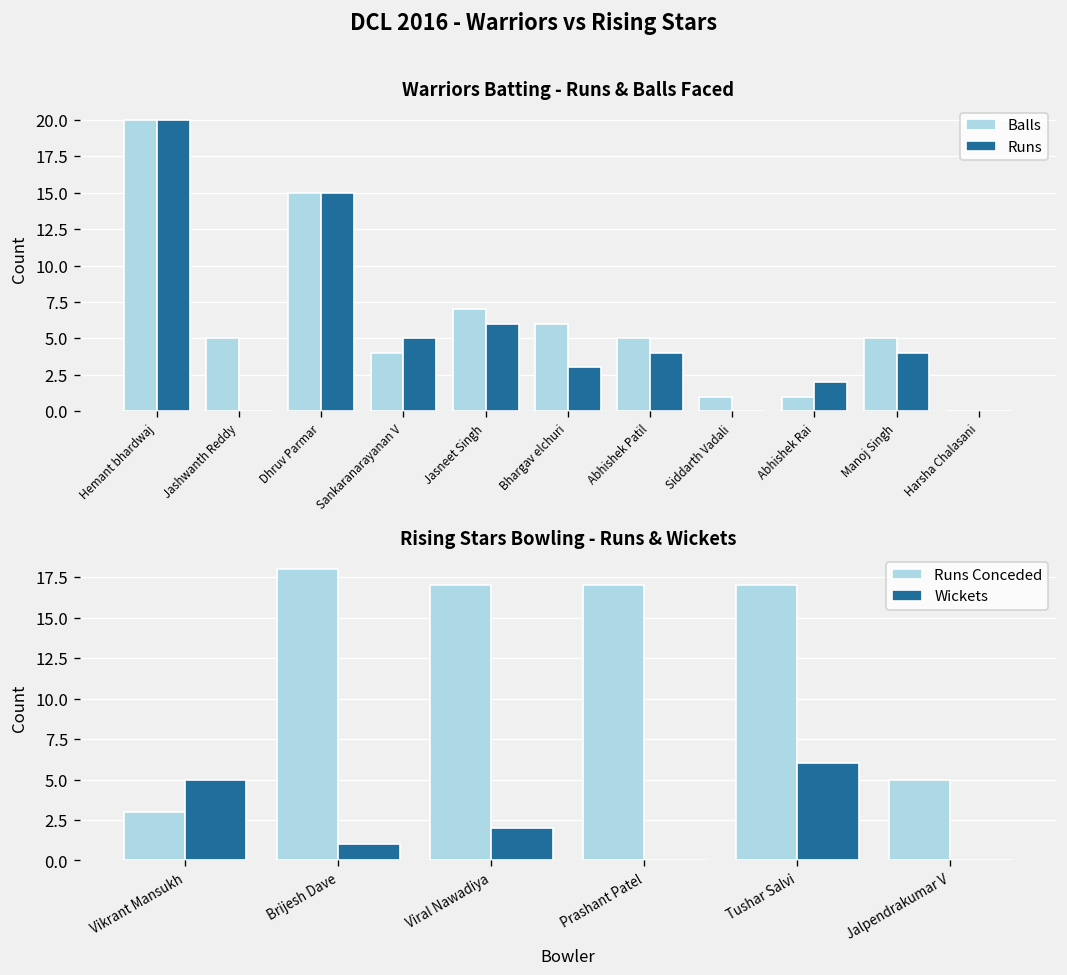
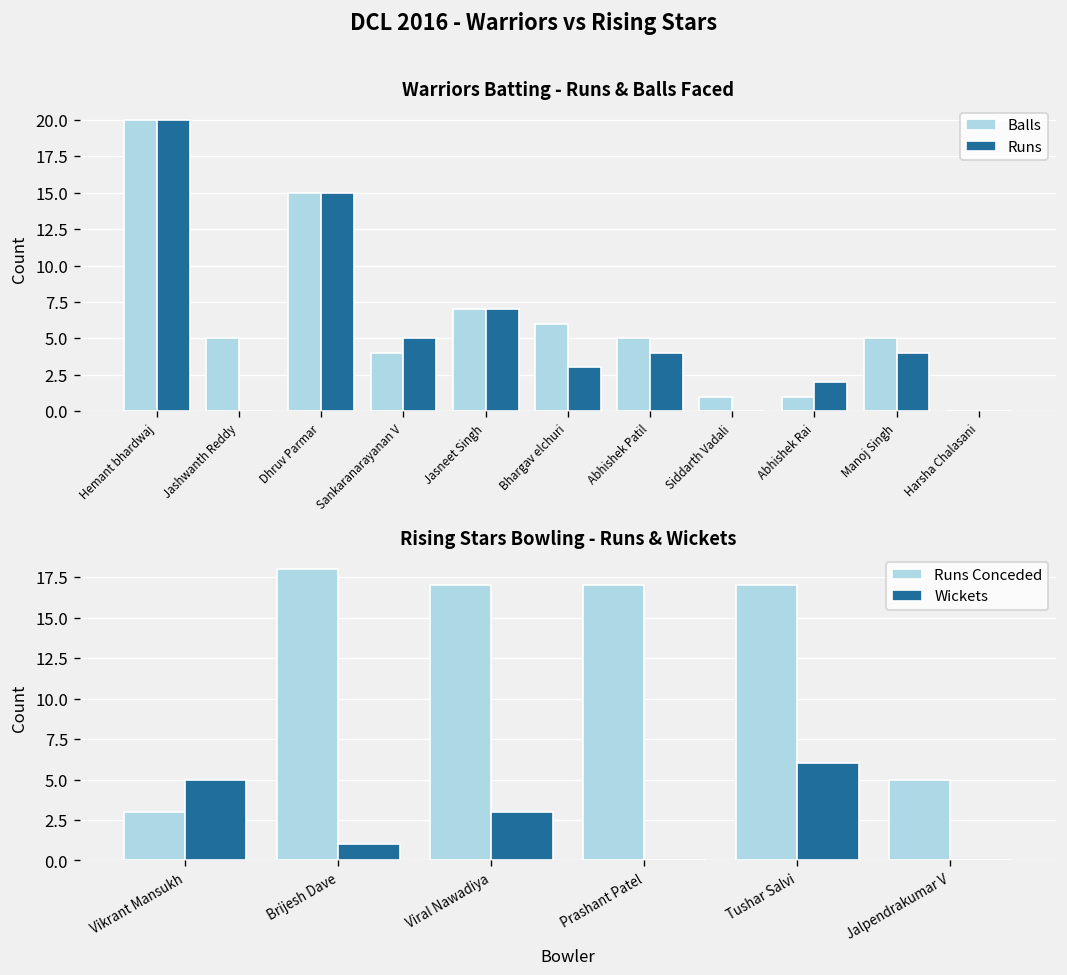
Warriors Batting - Runs & Balls Faced, Runs, Jasneet Singh: 6 -> 7
Rising Stars Bowling - Runs & Wickets, Wickets, Viral Nawadiya: 2 -> 3
